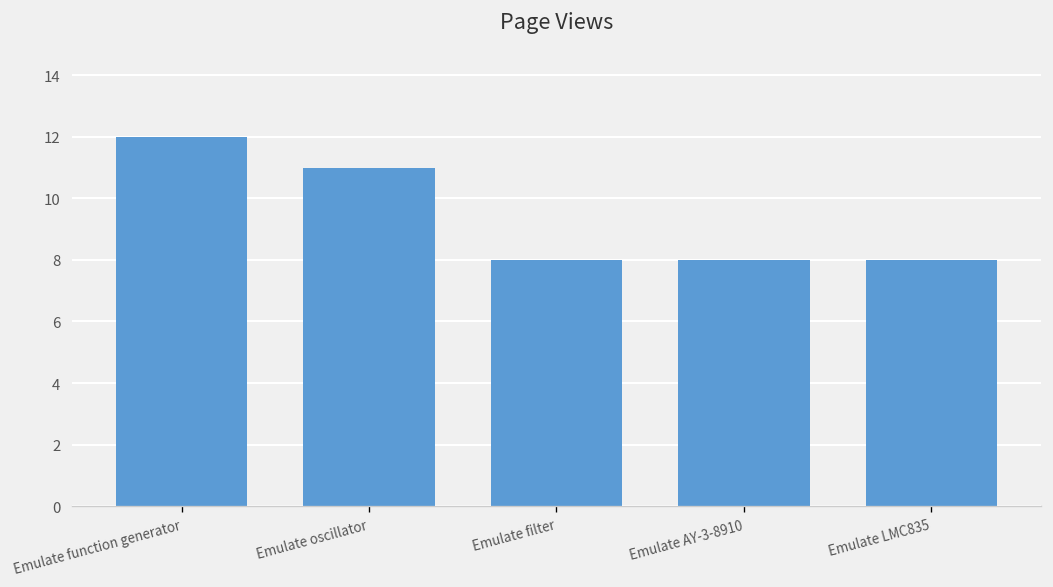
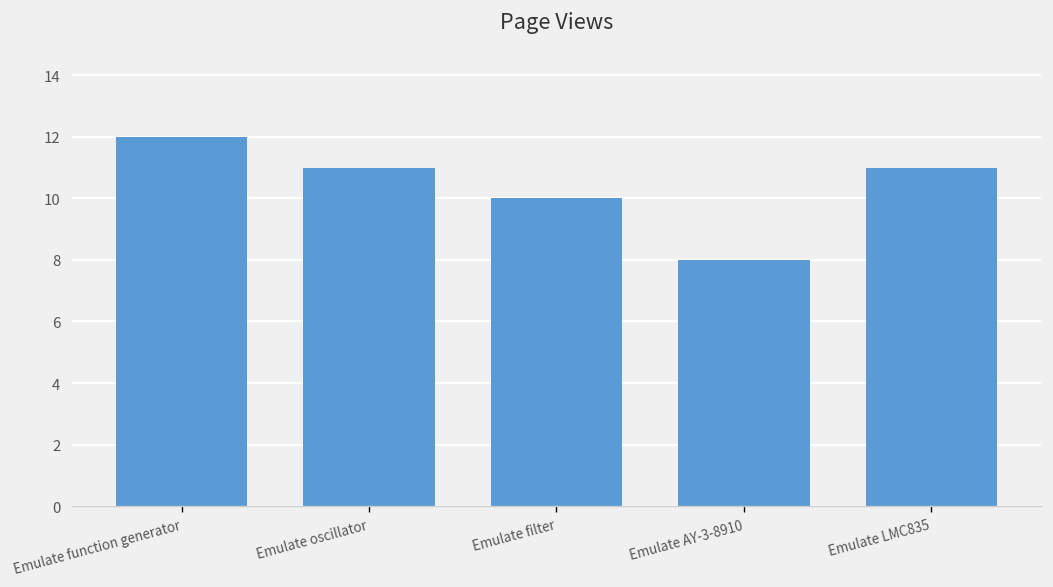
Emulate filter: 8 -> 10
Emulate LMC835: 8 -> 11
